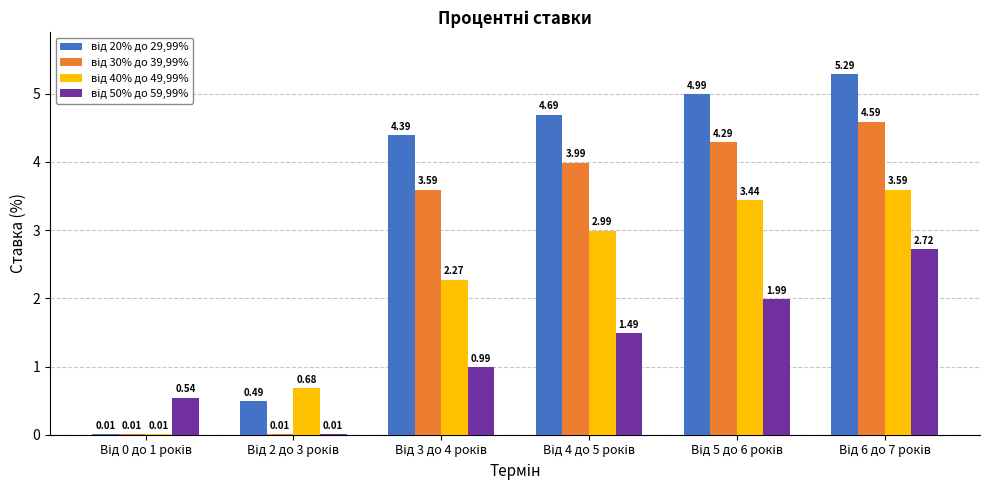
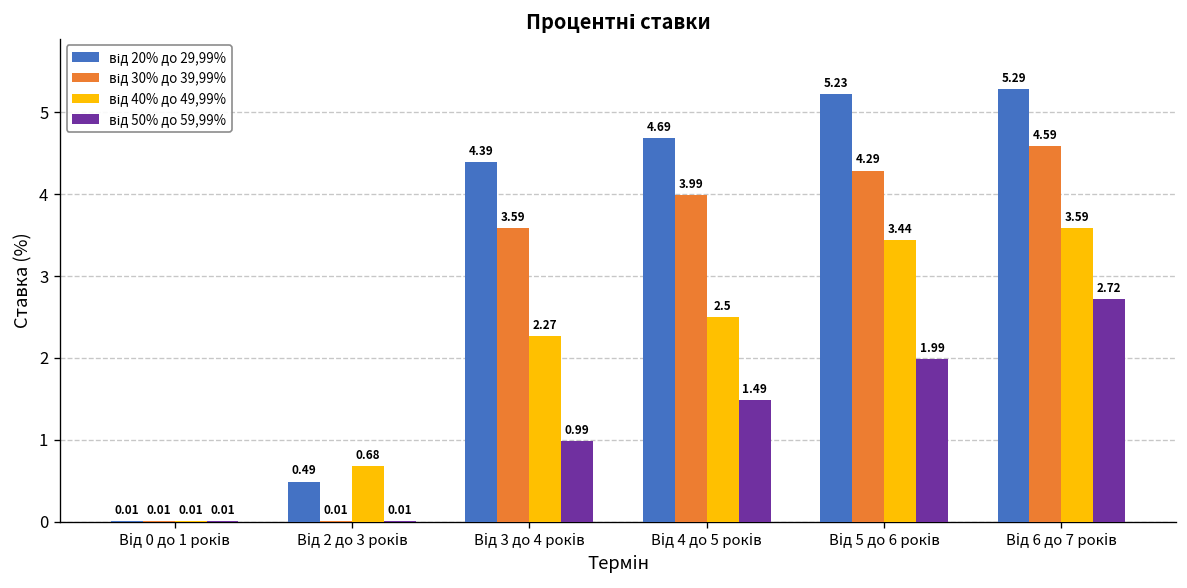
від 50% до 59,99%, Від 0 до 1 років: 0.54 -> 0.01
від 40% до 49,99%, Від 4 до 5 років: 2.99 -> 2.5
від 20% до 29,99%, Від 5 до 6 років: 4.99 -> 5.23
